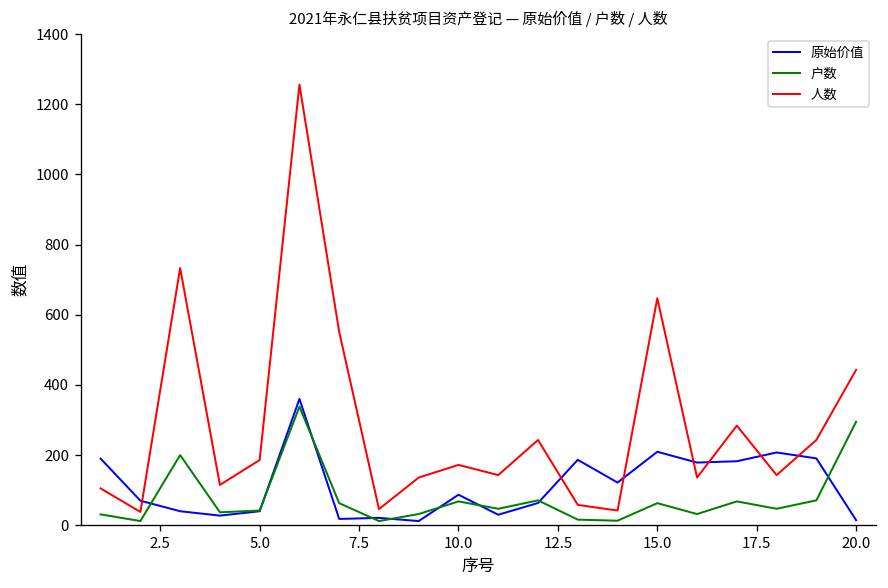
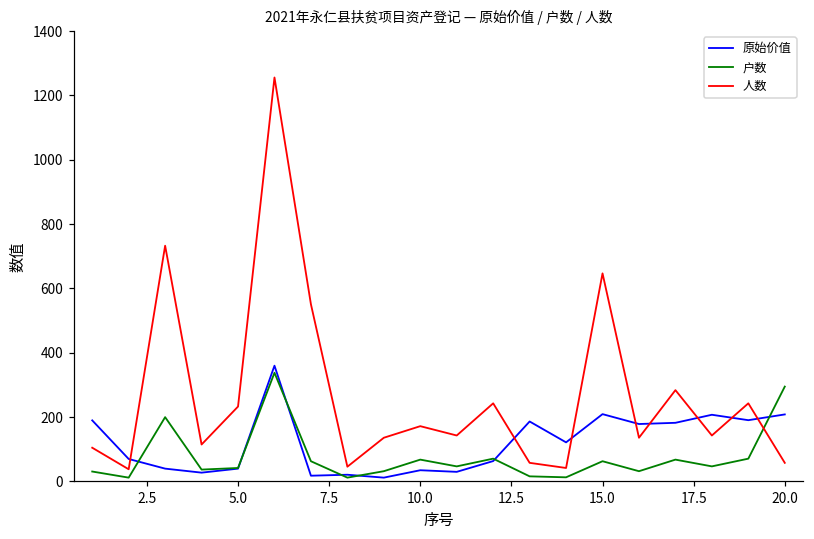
人数, 5.0: 190 -> 230
原始价值, 10.0: 90 -> 40
原始价值, 20.0: 10 -> 210
人数, 20.0: 440 -> 60
